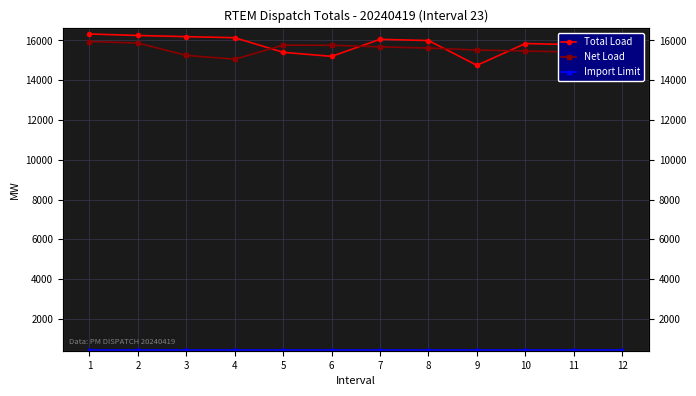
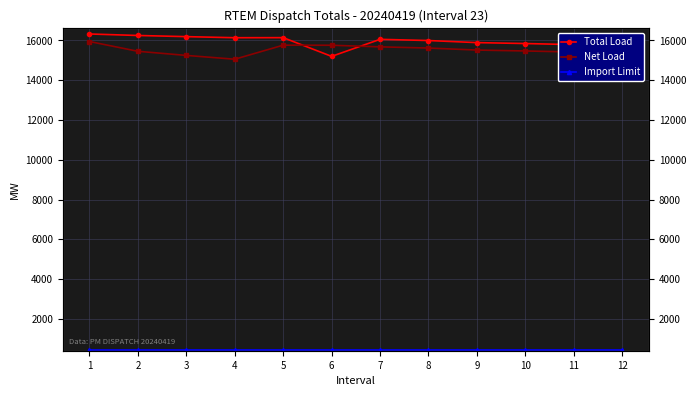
Net Load, 2: 15900 -> 15500
Total Load, 5: 15400 -> 16100
Total Load, 9: 14700 -> 15900
